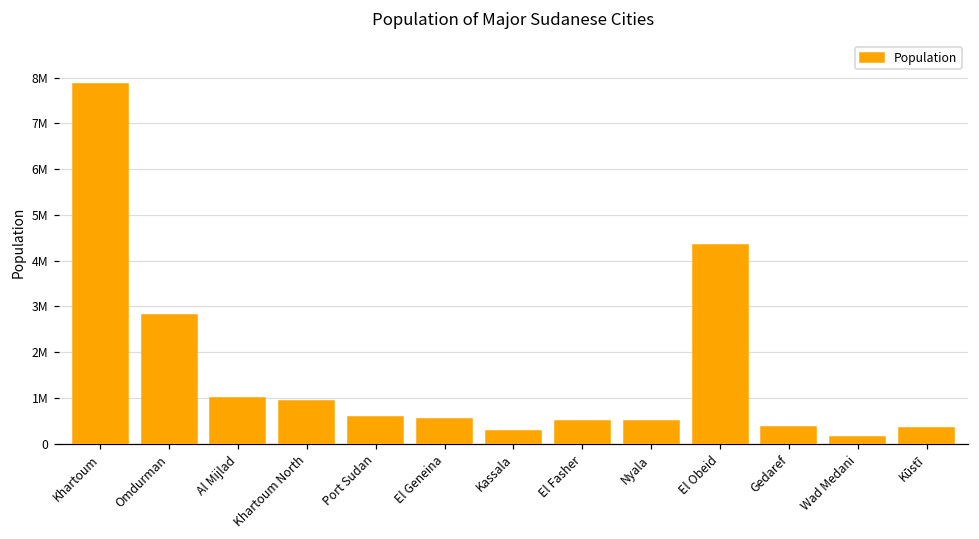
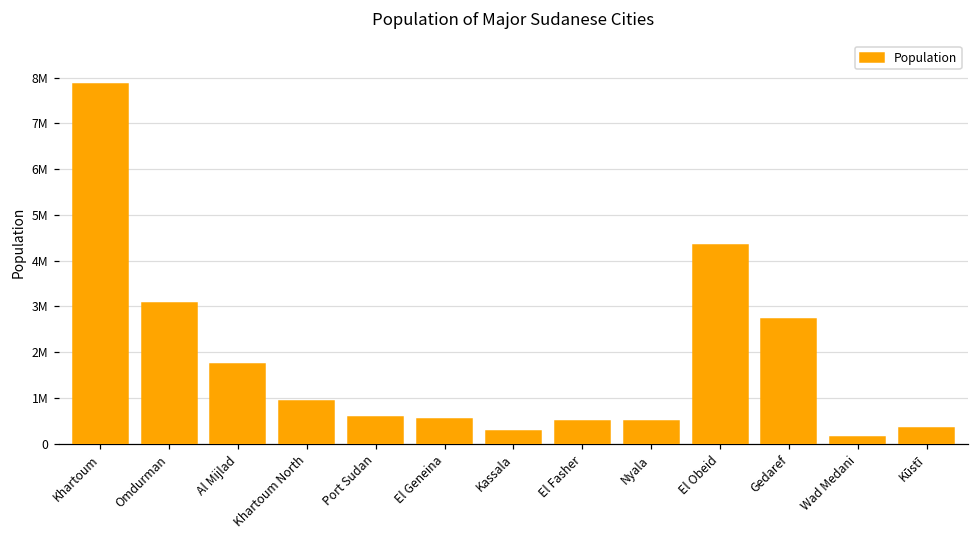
Omdurman: 2800000 -> 3100000
Al Mijlad: 1000000 -> 1700000
Gedaref: 400000 -> 2700000
